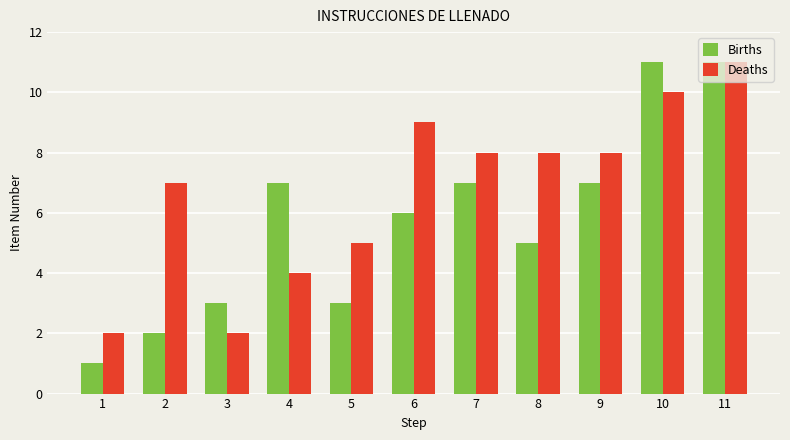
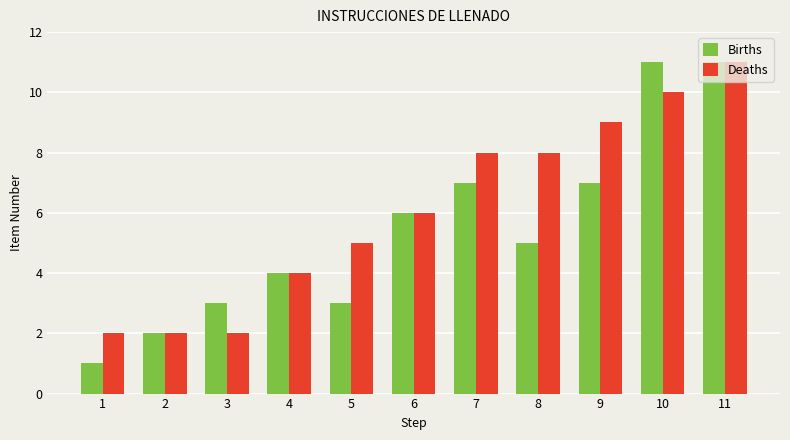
Deaths, 2: 7 -> 2
Births, 4: 7 -> 4
Deaths, 6: 9 -> 6
Deaths, 9: 8 -> 9
